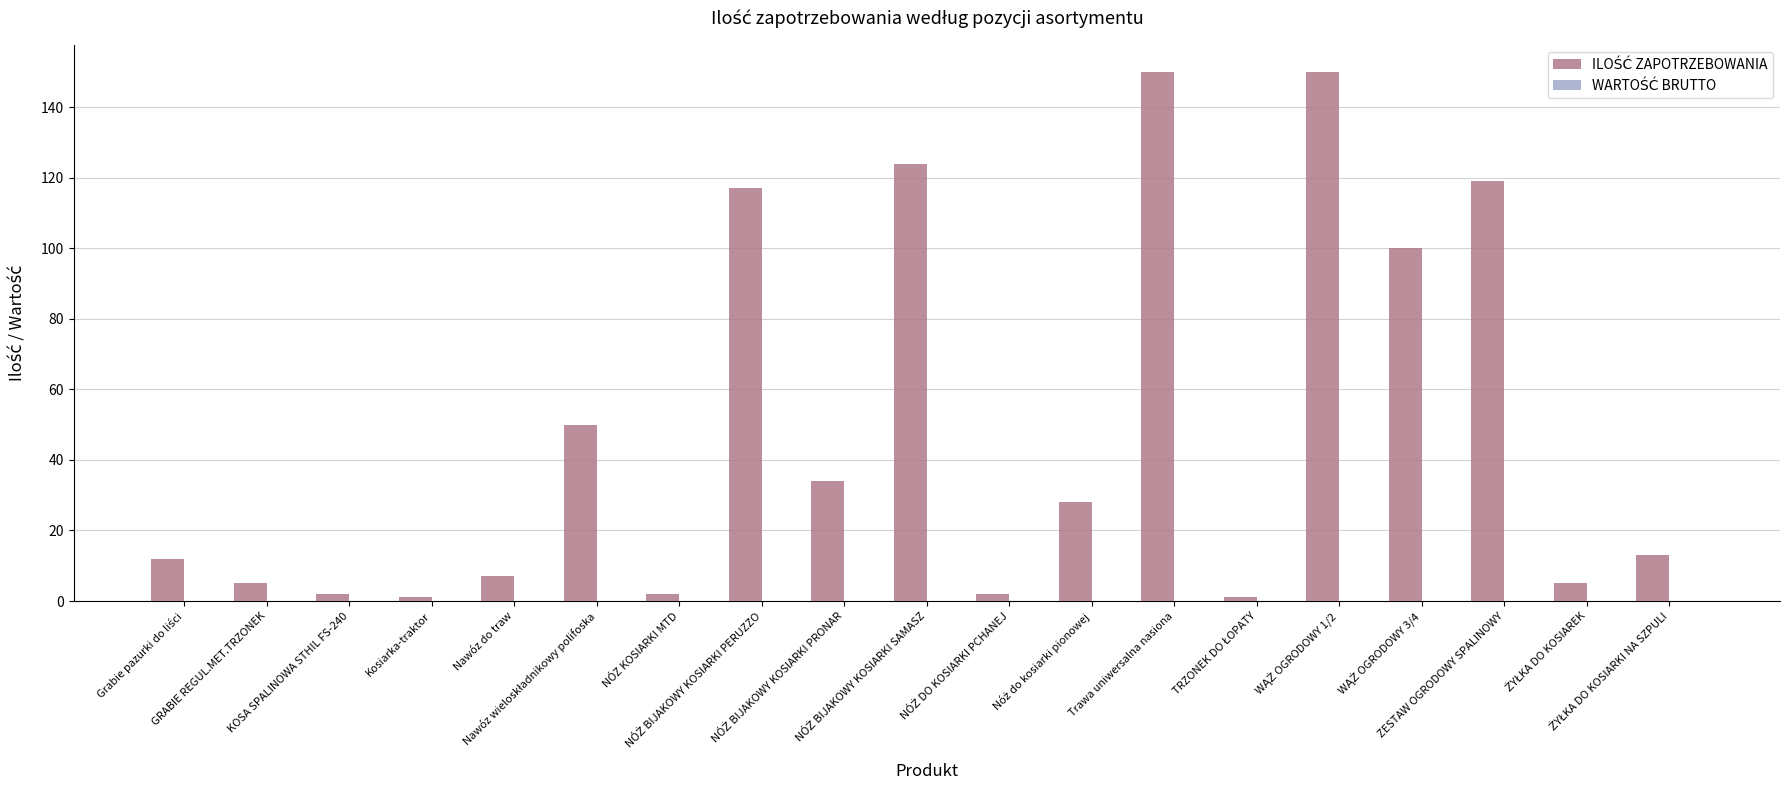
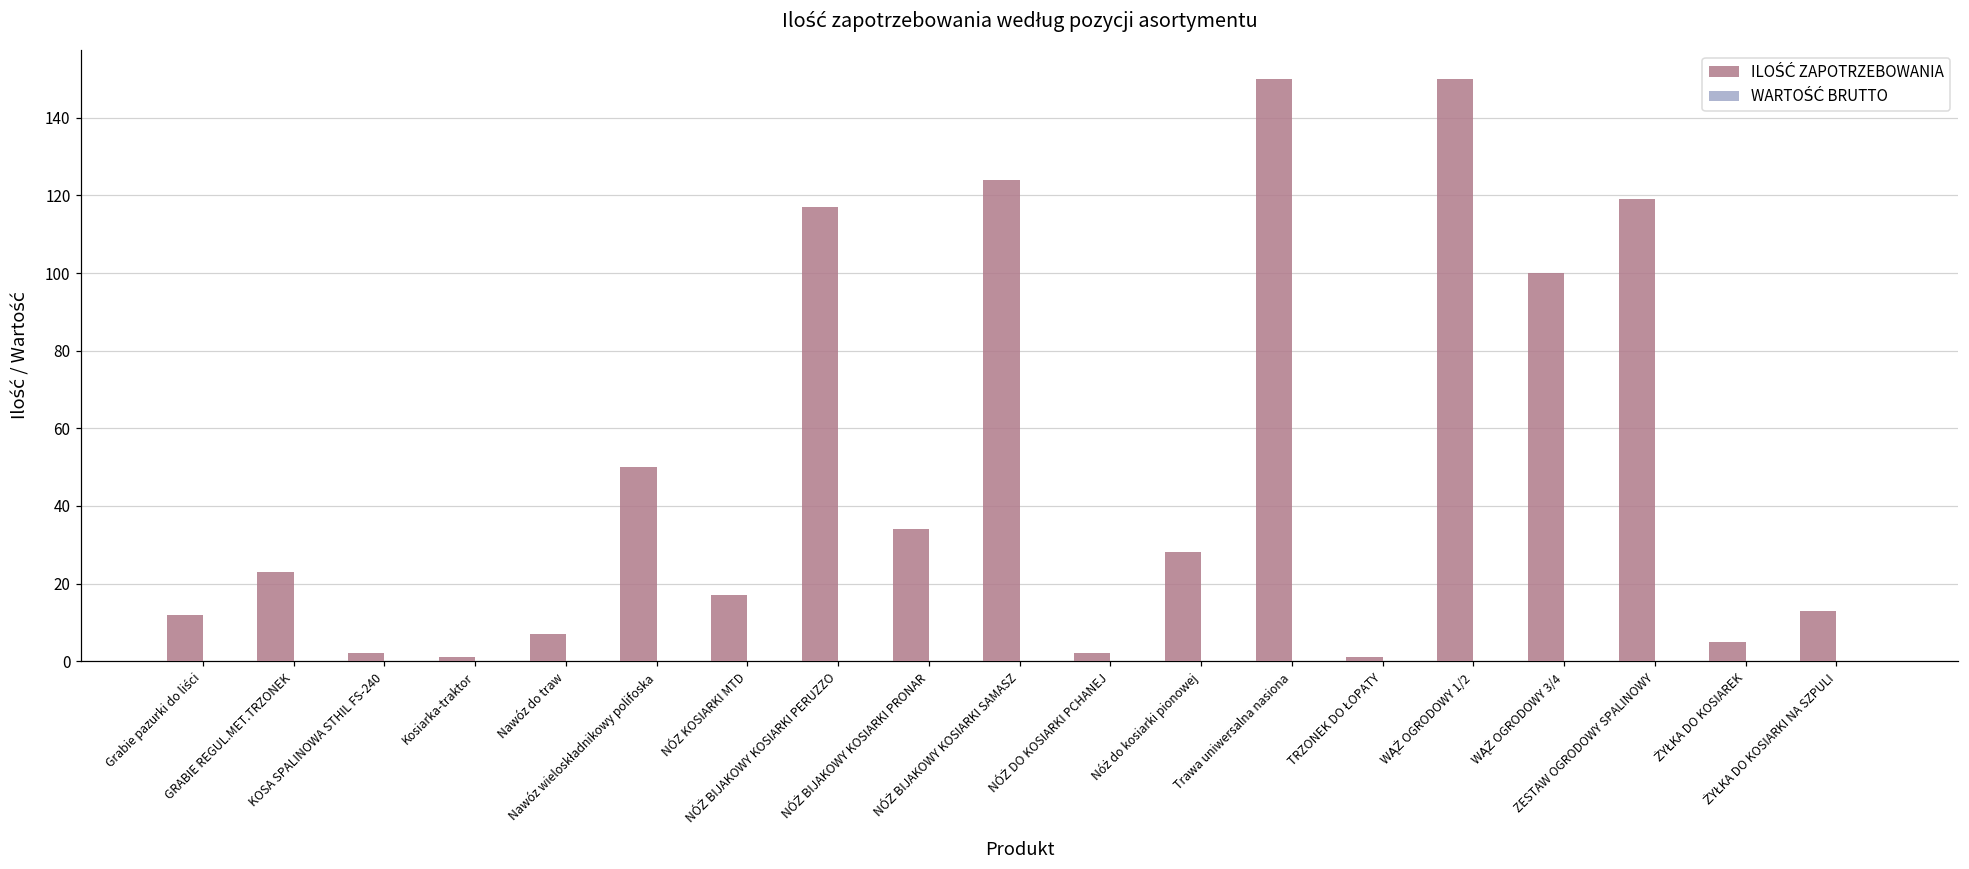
ILOŚĆ ZAPOTRZEBOWANIA, GRABIE REGUL.MET.TRZONEK: 5 -> 23
ILOŚĆ ZAPOTRZEBOWANIA, NÓZ KOSIARKI MTD: 2 -> 17
